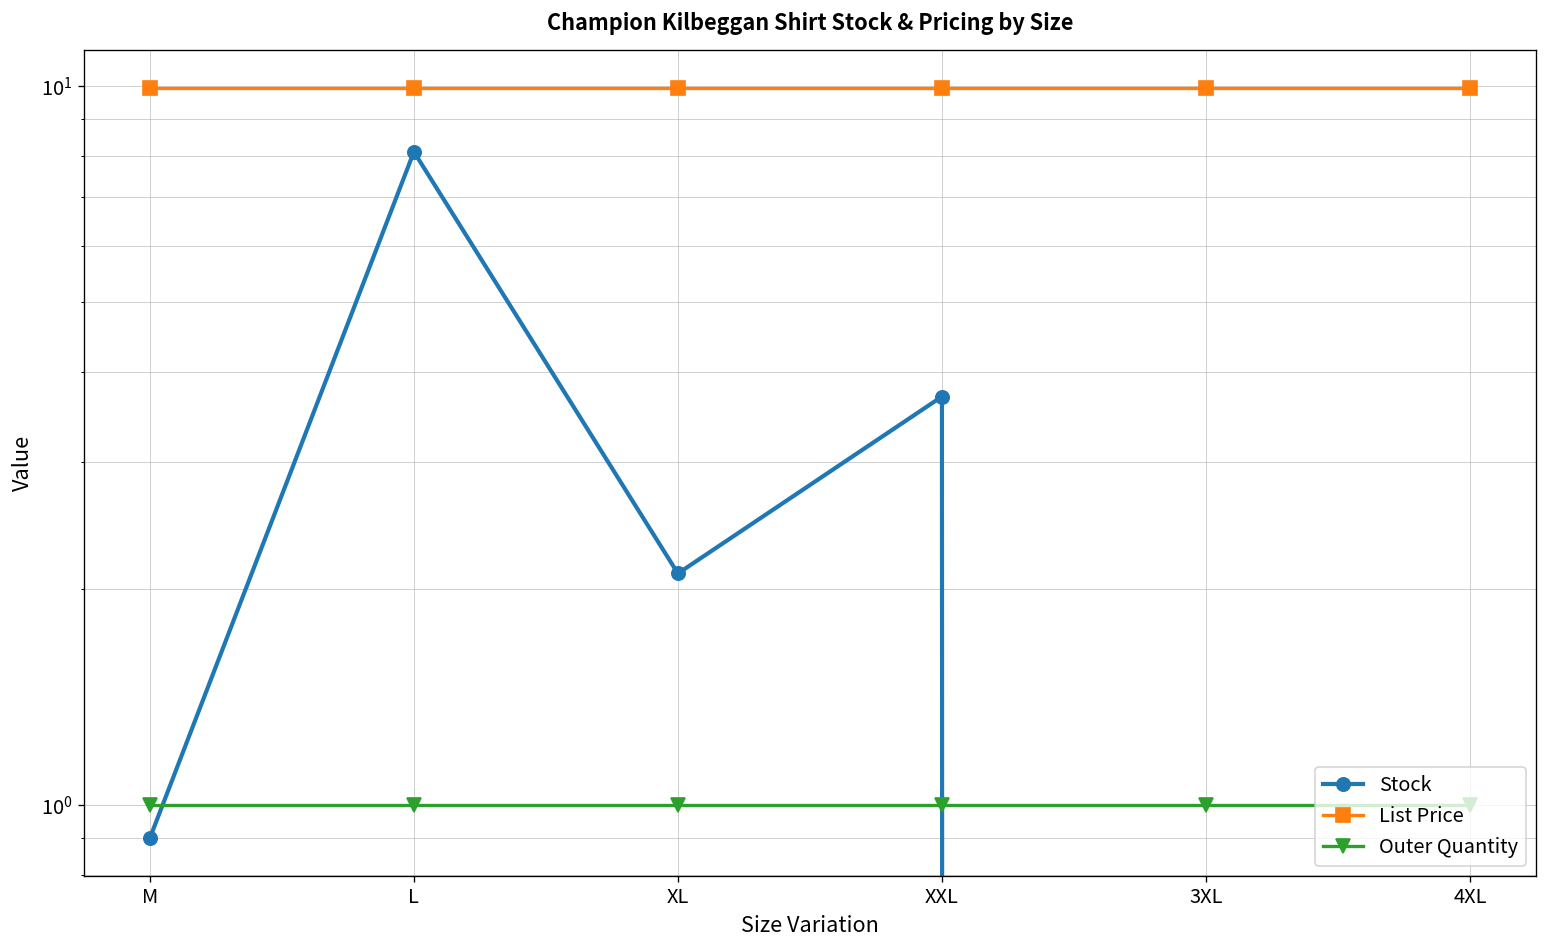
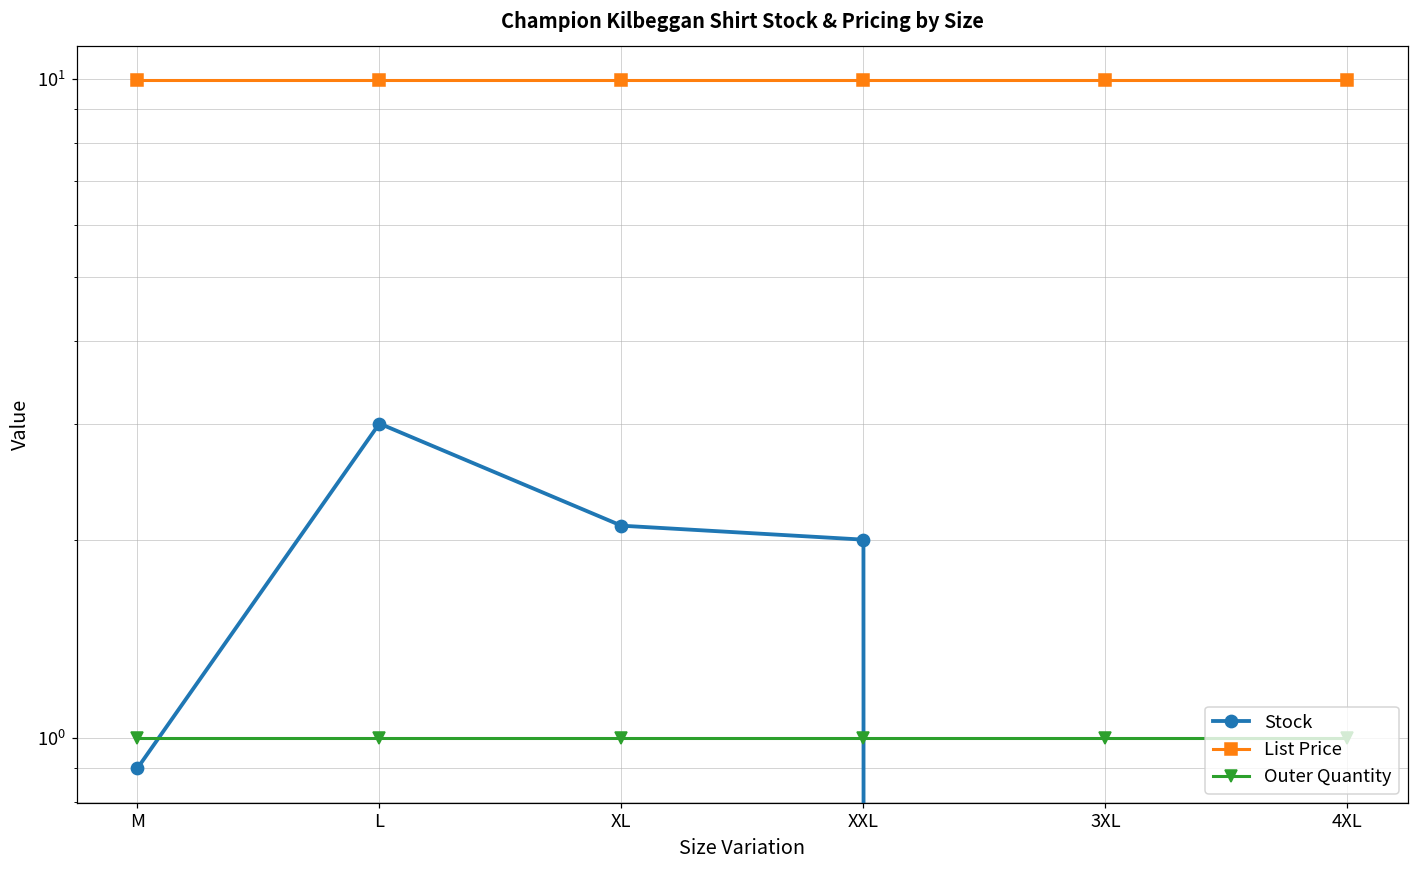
Stock, L: 8.1 -> 3.0
Stock, XXL: 3.7 -> 2.0
